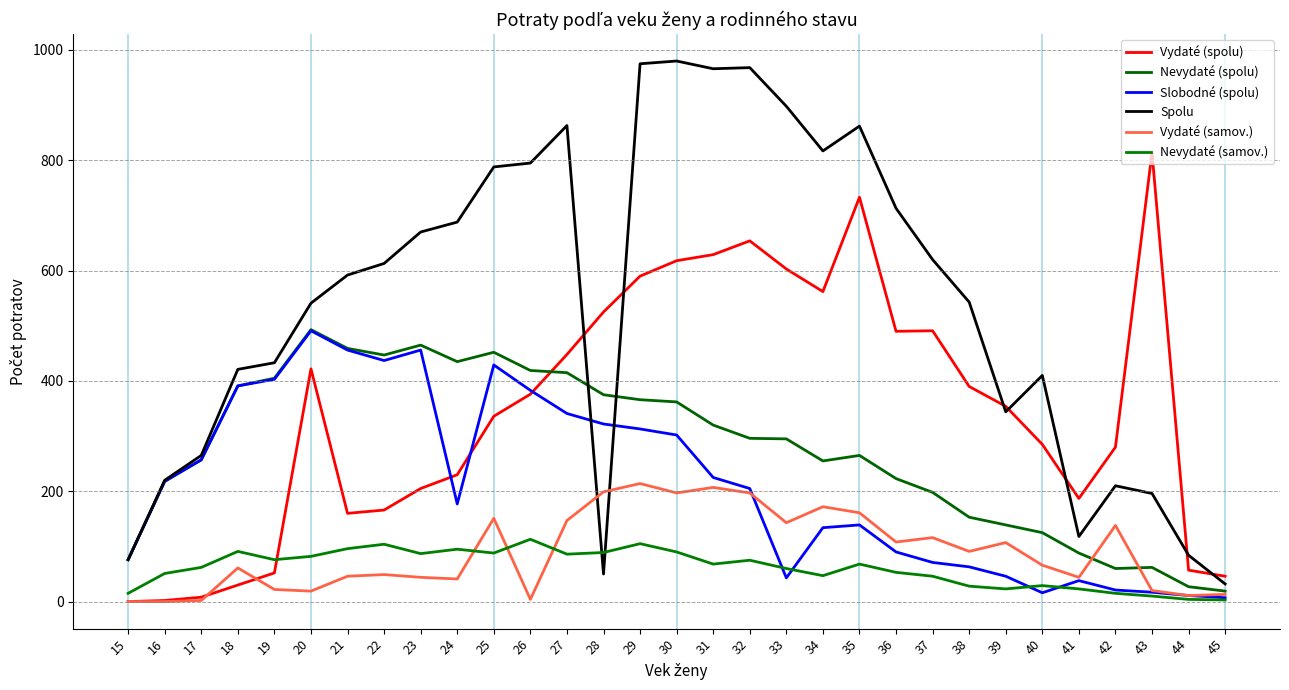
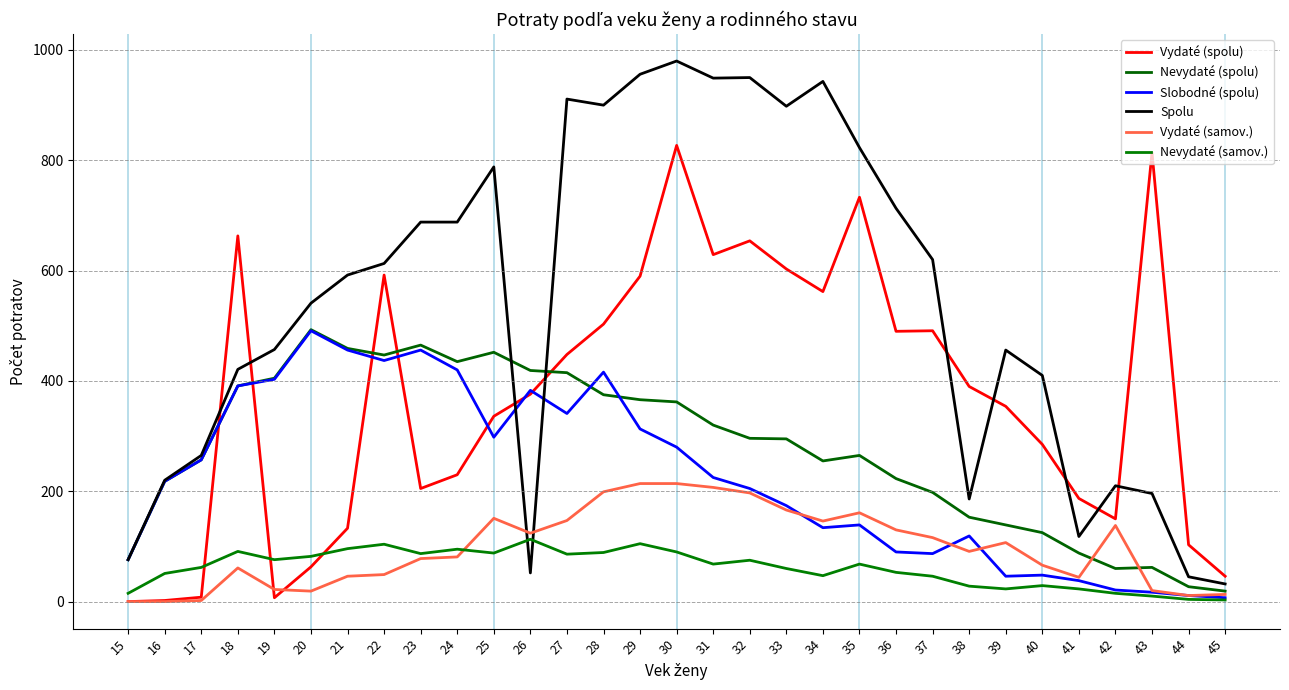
Vydaté (spolu), 18: 30 -> 660
Vydaté (spolu), 19: 50 -> 10
Spolu, 19: 430 -> 460
Vydaté (spolu), 20: 420 -> 60
Vydaté (spolu), 21: 160 -> 130
Vydaté (spolu), 22: 170 -> 590
Spolu, 23: 670 -> 690
Vydaté (samov.), 23: 40 -> 80
Slobodné (spolu), 24: 180 -> 420
Vydaté (samov.), 24: 40 -> 80
Slobodné (spolu), 25: 430 -> 300
Spolu, 26: 800 -> 50
Vydaté (samov.), 26: 0 -> 120
Spolu, 27: 860 -> 910
Vydaté (spolu), 28: 530 -> 500
Slobodné (spolu), 28: 320 -> 420
Spolu, 28: 50 -> 900
Spolu, 29: 980 -> 960
Vydaté (spolu), 30: 620 -> 830
Slobodné (spolu), 30: 300 -> 280
Vydaté (samov.), 30: 200 -> 210
Spolu, 31: 970 -> 950
Spolu, 32: 970 -> 950
Slobodné (spolu), 33: 40 -> 170
Vydaté (samov.), 33: 140 -> 170
Spolu, 34: 820 -> 940
Vydaté (samov.), 34: 170 -> 150
Spolu, 35: 860 -> 820
Vydaté (samov.), 36: 110 -> 130
Slobodné (spolu), 37: 70 -> 90
Slobodné (spolu), 38: 60 -> 120
Spolu, 38: 540 -> 190
Spolu, 39: 340 -> 460
Slobodné (spolu), 40: 20 -> 50
Vydaté (spolu), 42: 280 -> 150
Vydaté (spolu), 44: 60 -> 100
Spolu, 44: 80 -> 50
